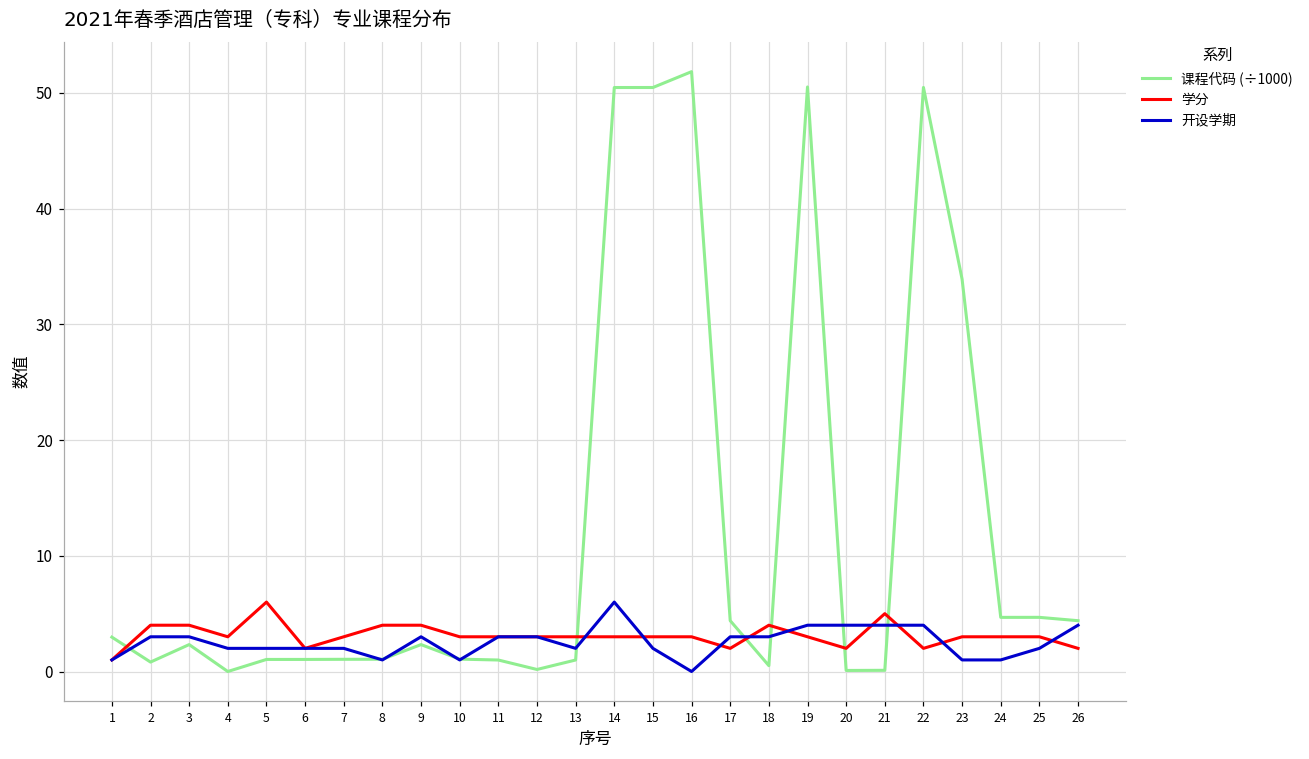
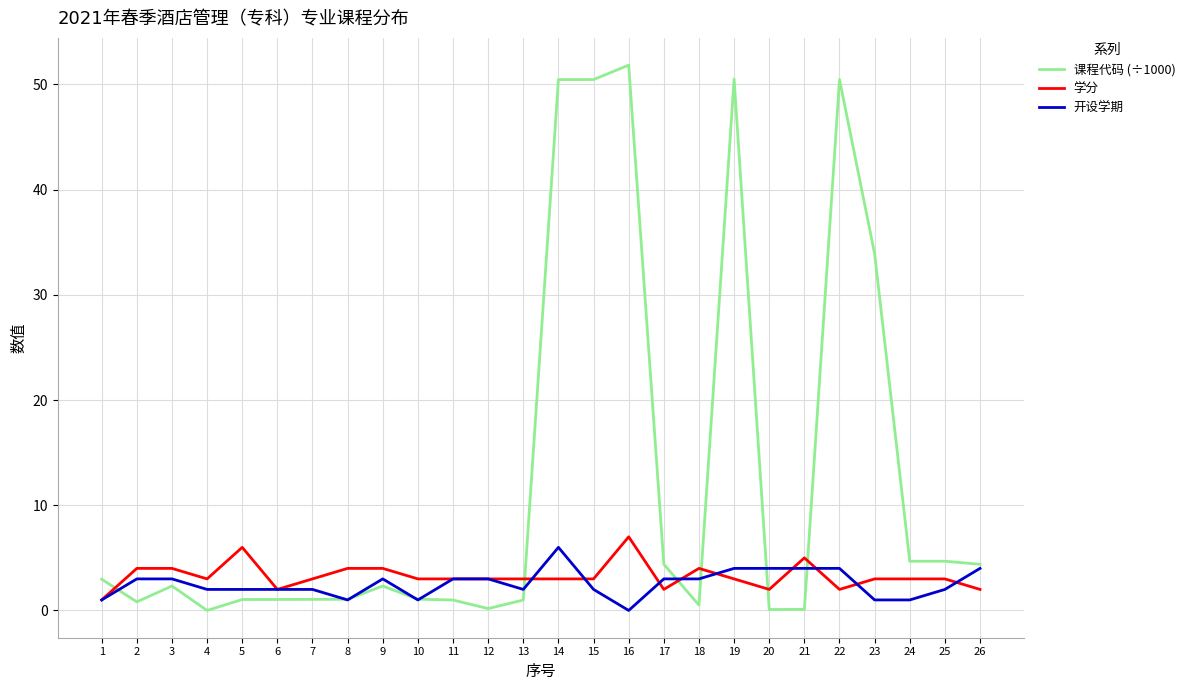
学分, 16: 3 -> 7
